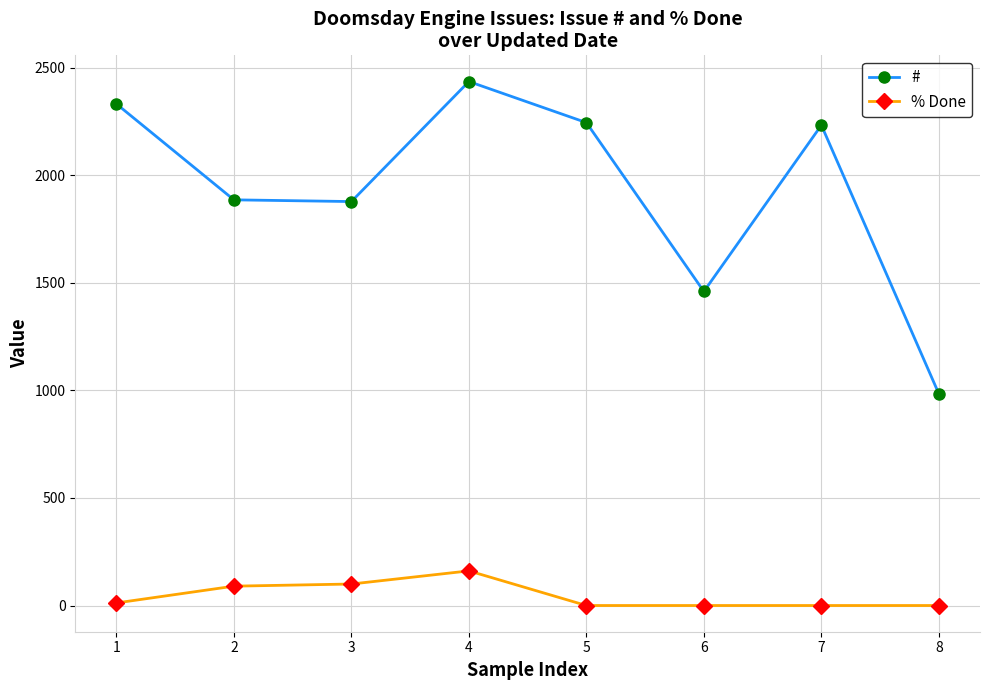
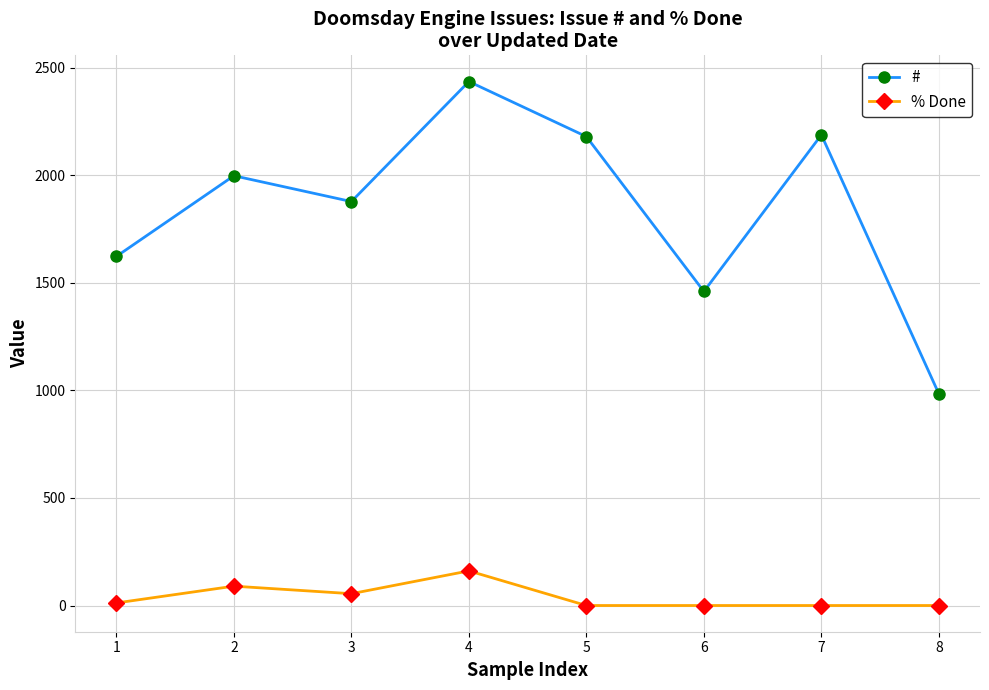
#, 1: 2330 -> 1620
#, 2: 1890 -> 2000
% Done, 3: 100 -> 60
#, 5: 2250 -> 2180
#, 7: 2230 -> 2190
